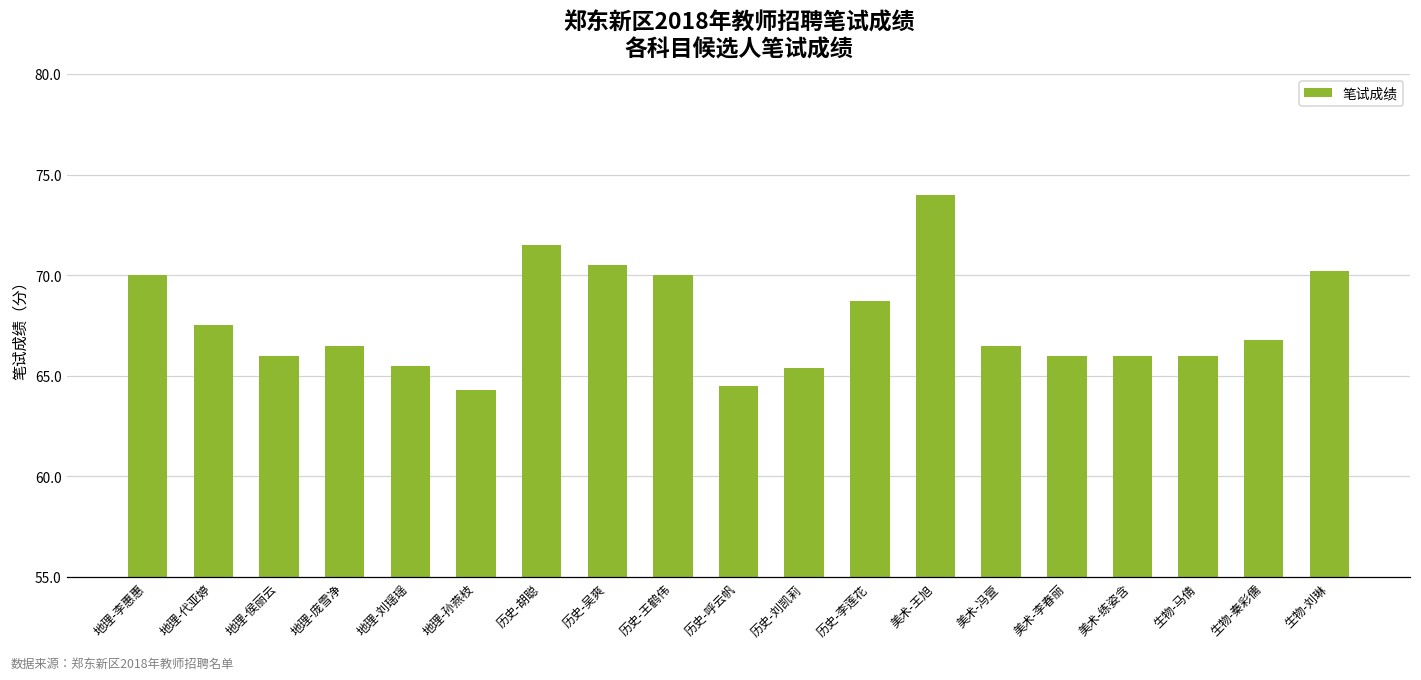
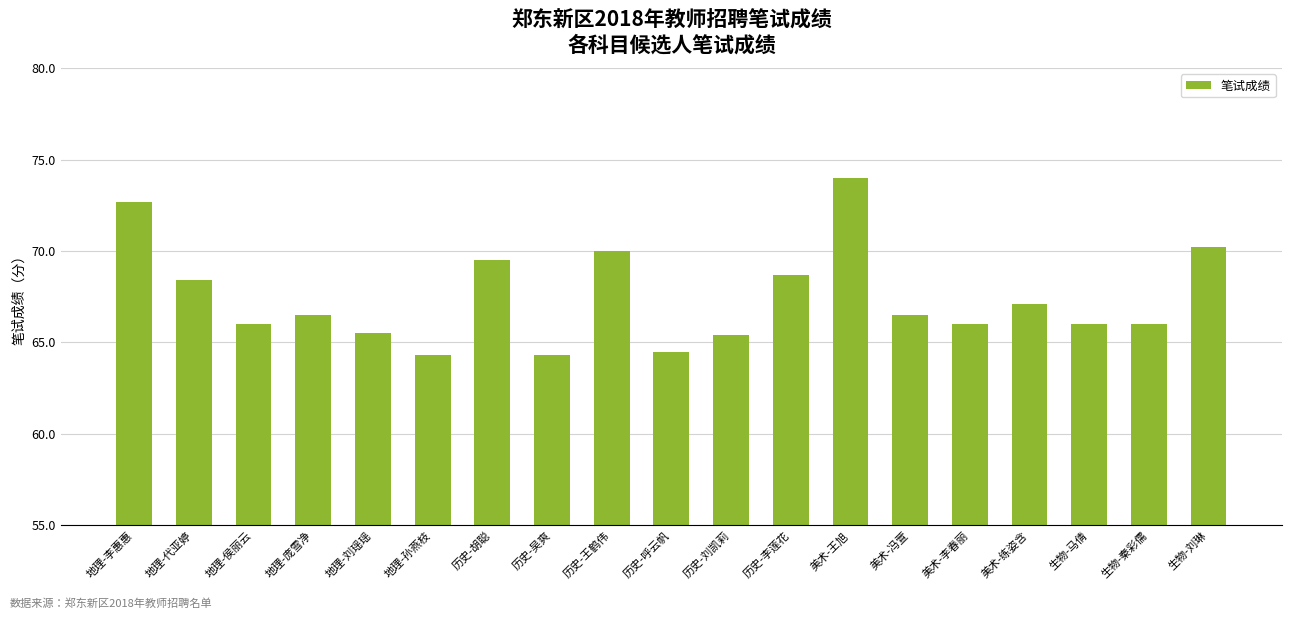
地理-李惠惠: 70.0 -> 72.7
地理-代亚婷: 67.5 -> 68.4
历史-胡聪: 71.5 -> 69.5
历史-吴爽: 70.5 -> 64.3
美术-练姿含: 66.0 -> 67.1
生物-秦彩儒: 66.8 -> 66.0
